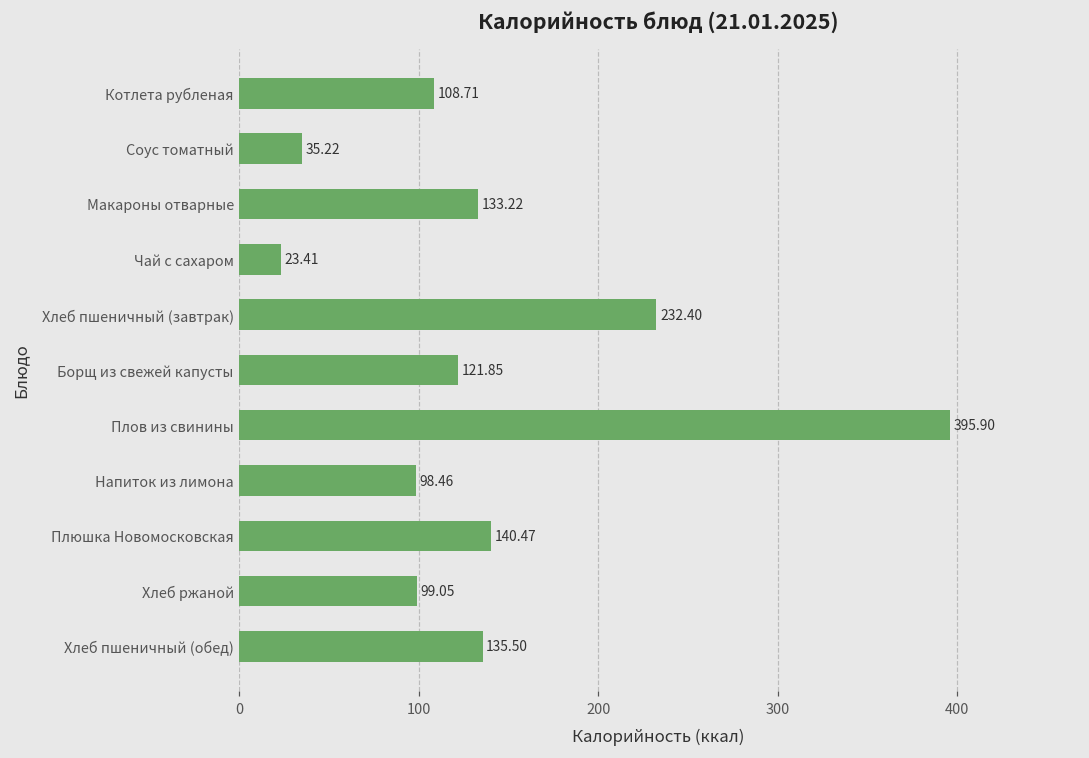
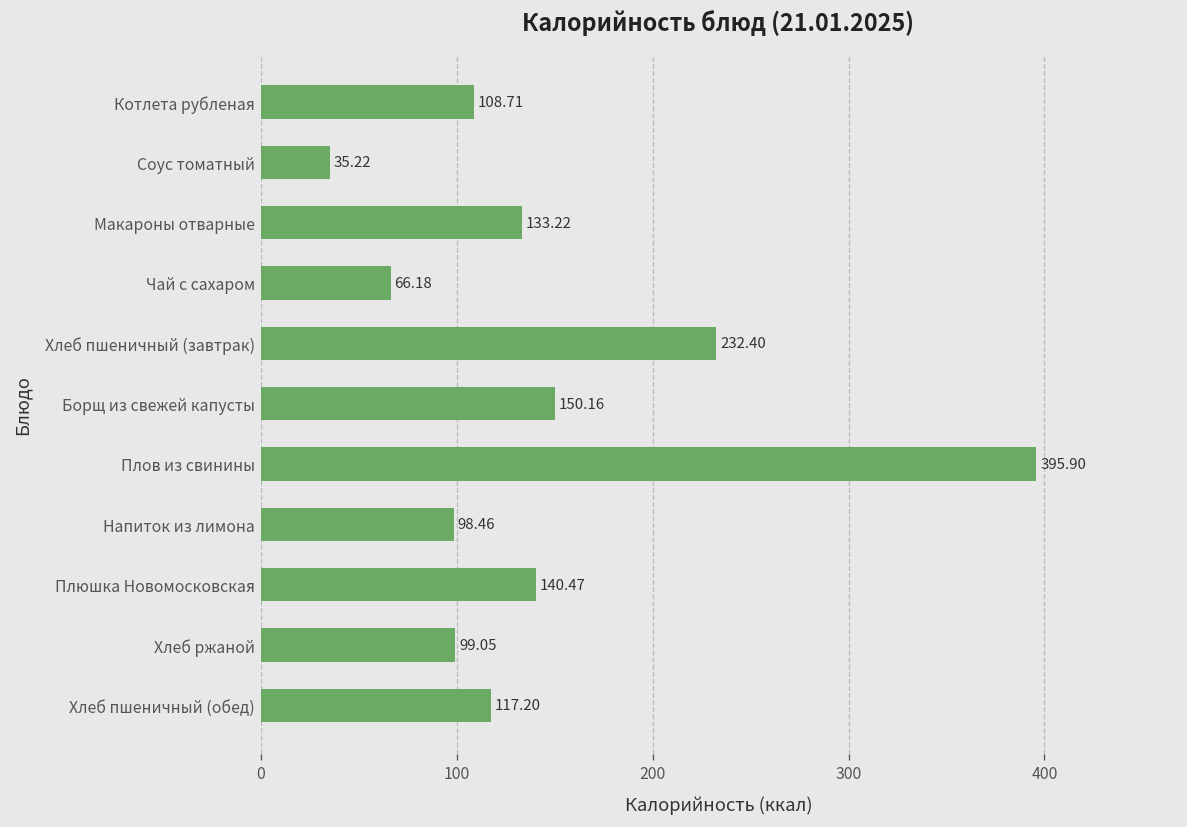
Чай с сахаром: 23.41 -> 66.18
Борщ из свежей капусты: 121.85 -> 150.16
Хлеб пшеничный (обед): 135.50 -> 117.20
